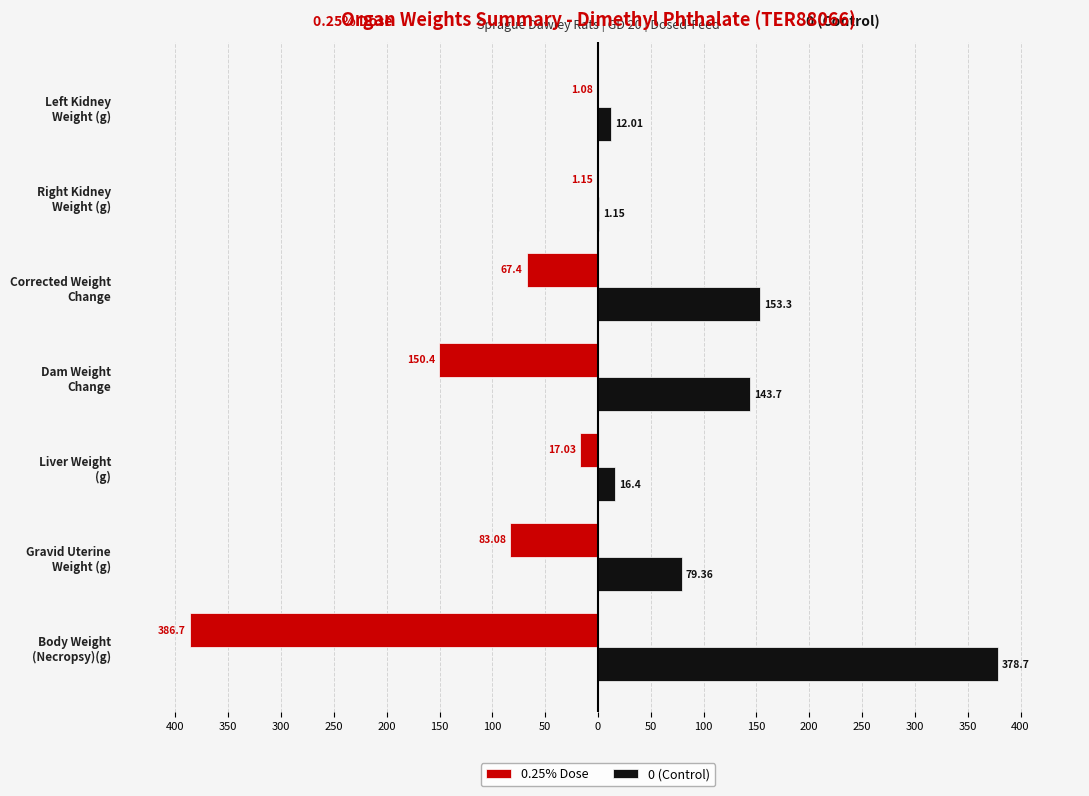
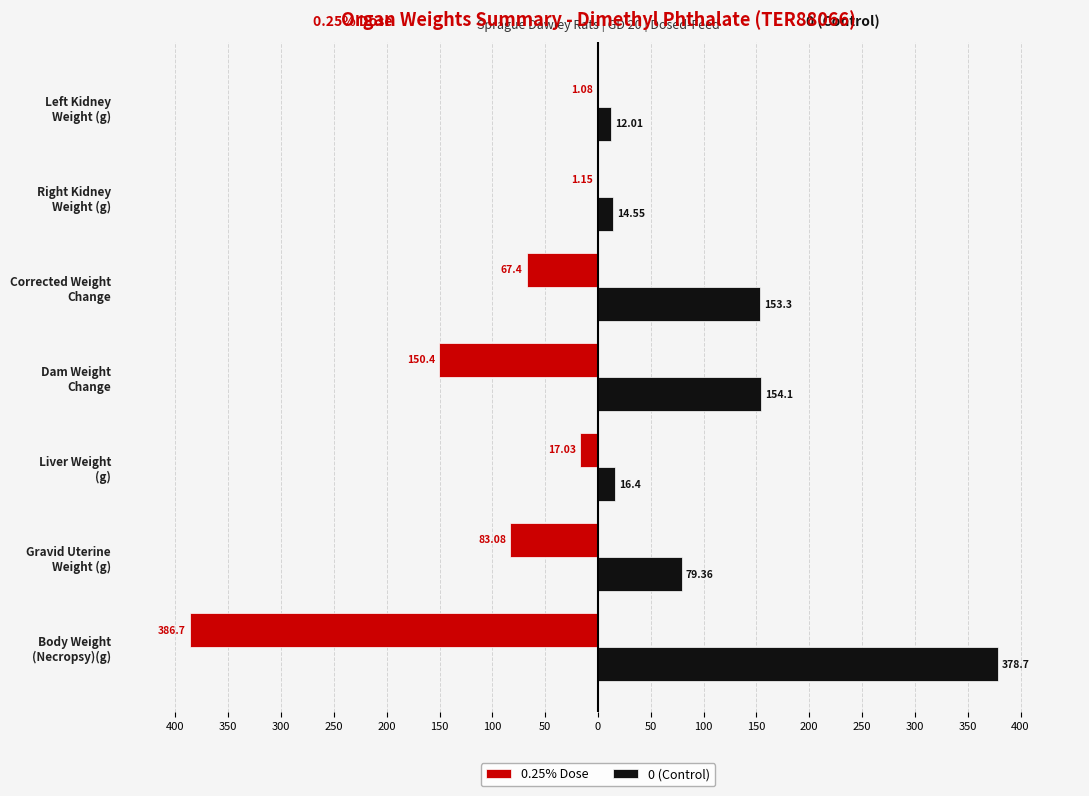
0 (Control), Right Kidney Weight (g): 1.15 -> 14.55
0 (Control), Dam Weight Change: 143.7 -> 154.1
